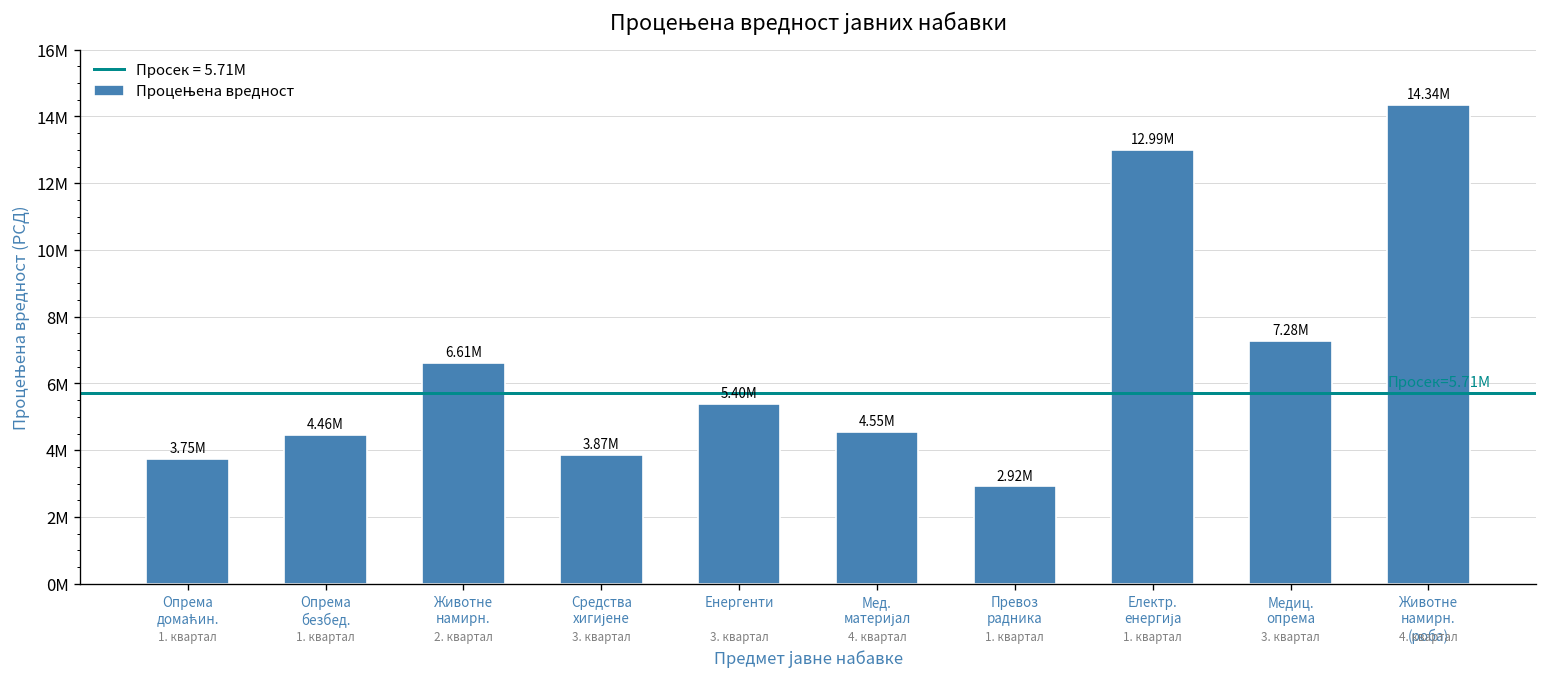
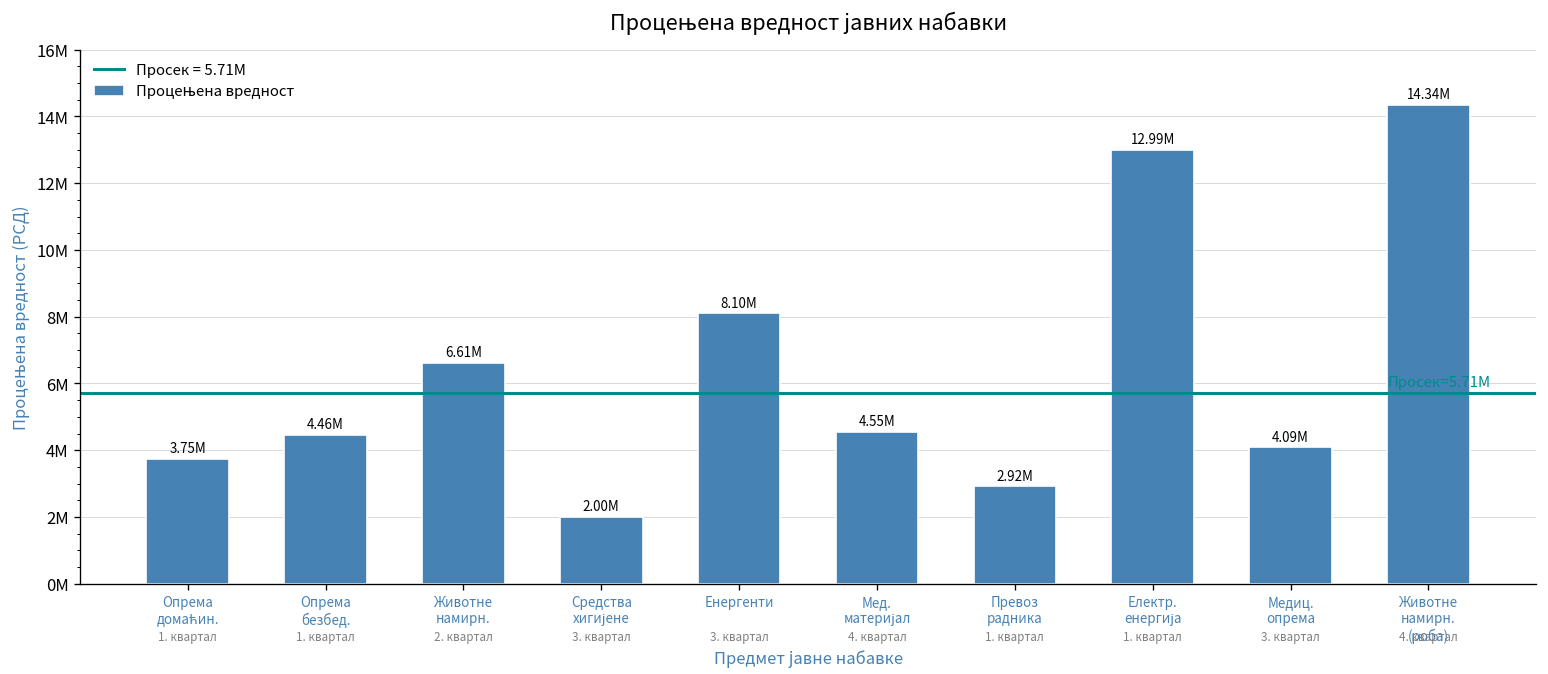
Средства хигијене: 3.87M -> 2.00M
Енергенти: 5.40M -> 8.10M
Медиц. опрема: 7.28M -> 4.09M
